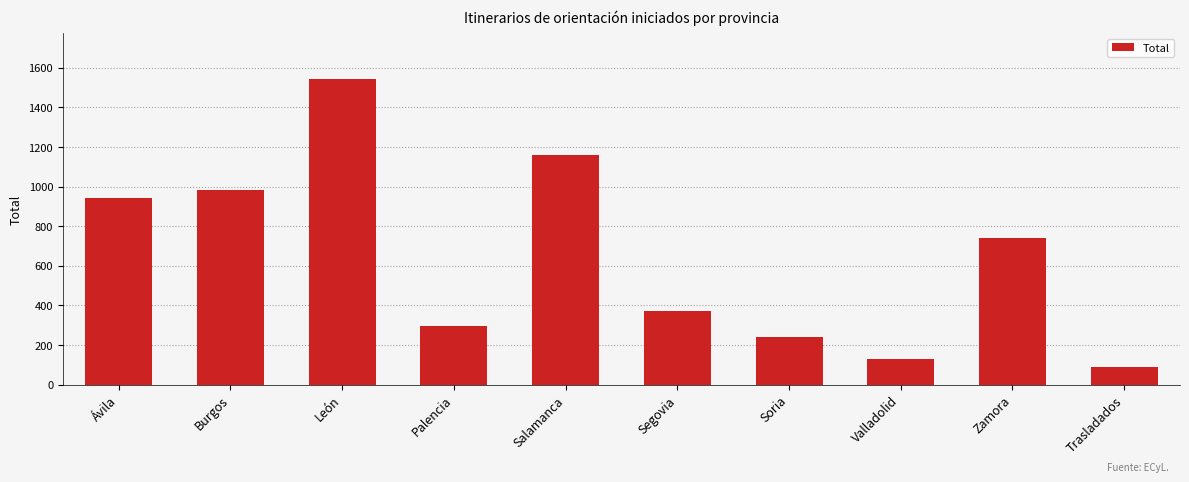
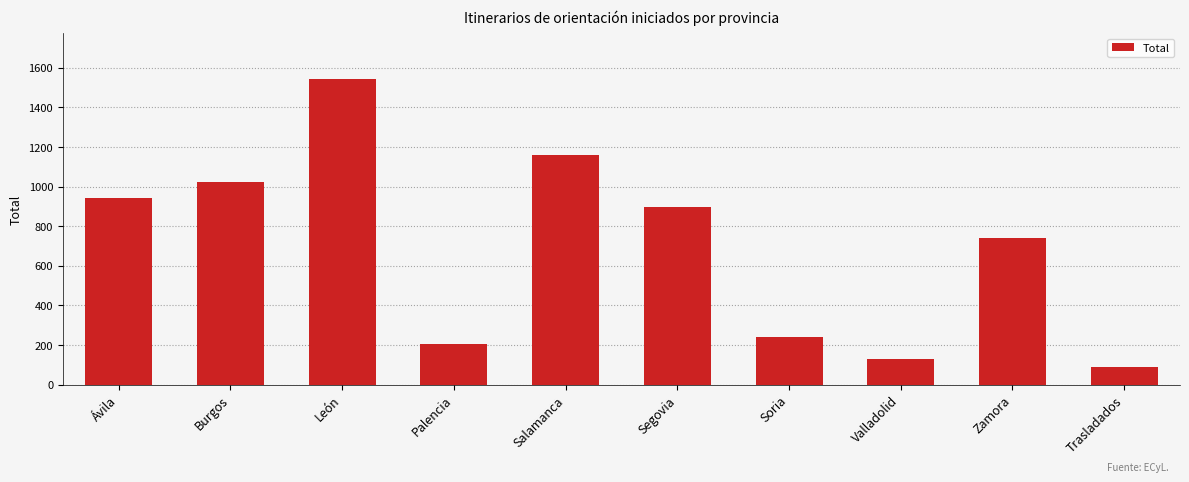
Burgos: 980 -> 1020
Palencia: 300 -> 200
Segovia: 370 -> 900
